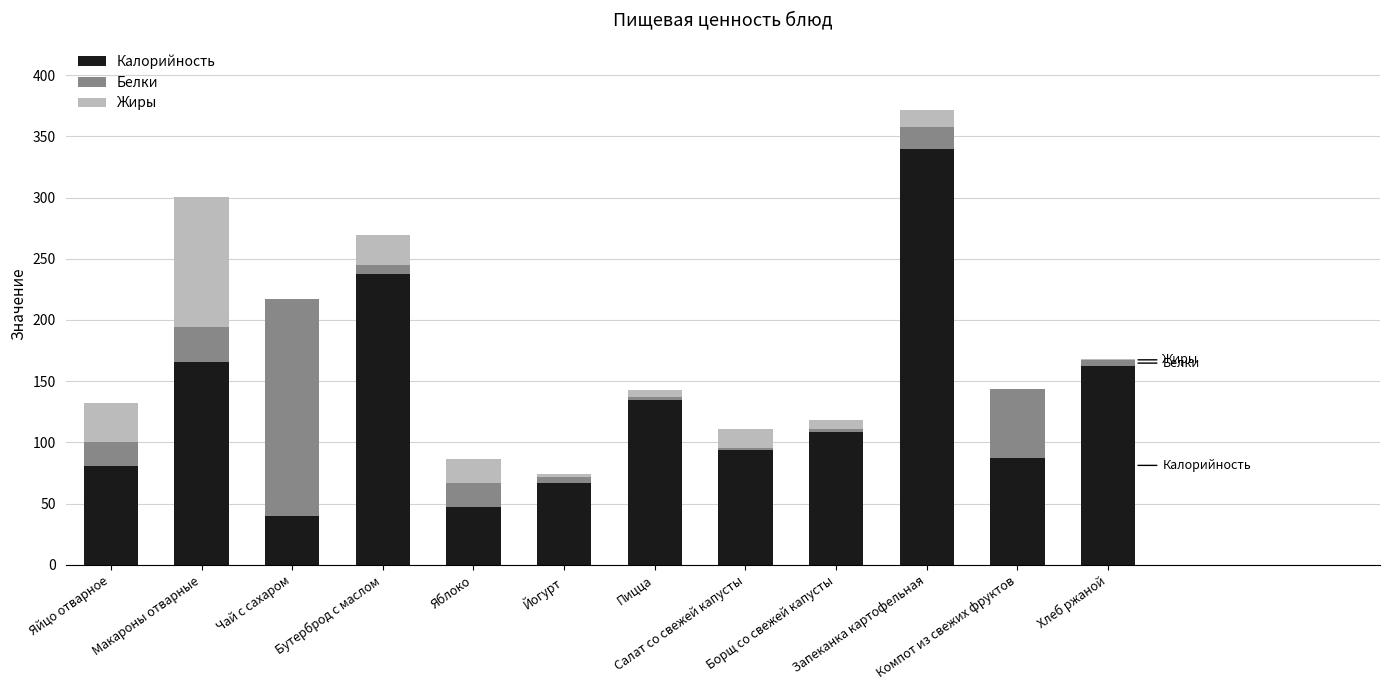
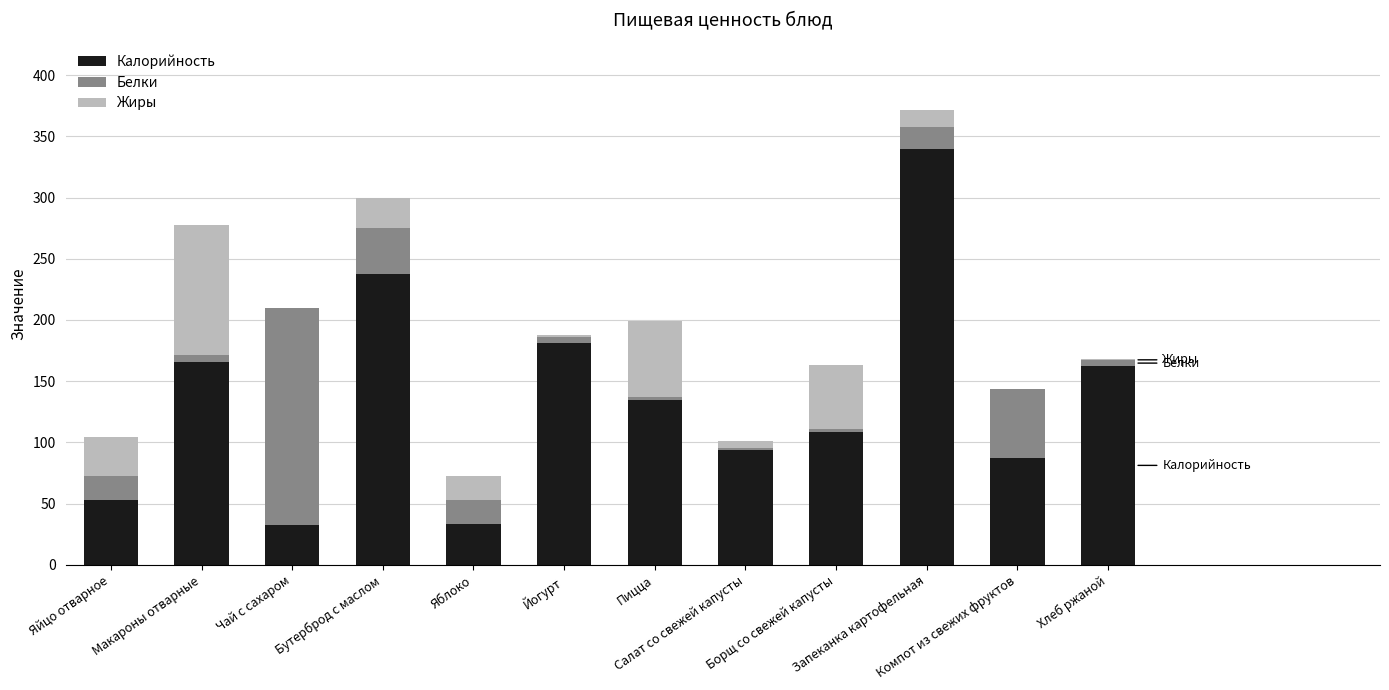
Калорийность, Яйцо отварное: 81 -> 53
Белки, Макароны отварные: 29 -> 6
Калорийность, Чай с сахаром: 40 -> 33
Белки, Бутерброд с маслом: 8 -> 38
Калорийность, Яблоко: 47 -> 33
Калорийность, Йогурт: 67 -> 181
Жиры, Пицца: 6 -> 62
Жиры, Салат со свежей капусты: 15 -> 6
Жиры, Борщ со свежей капусты: 7 -> 52
